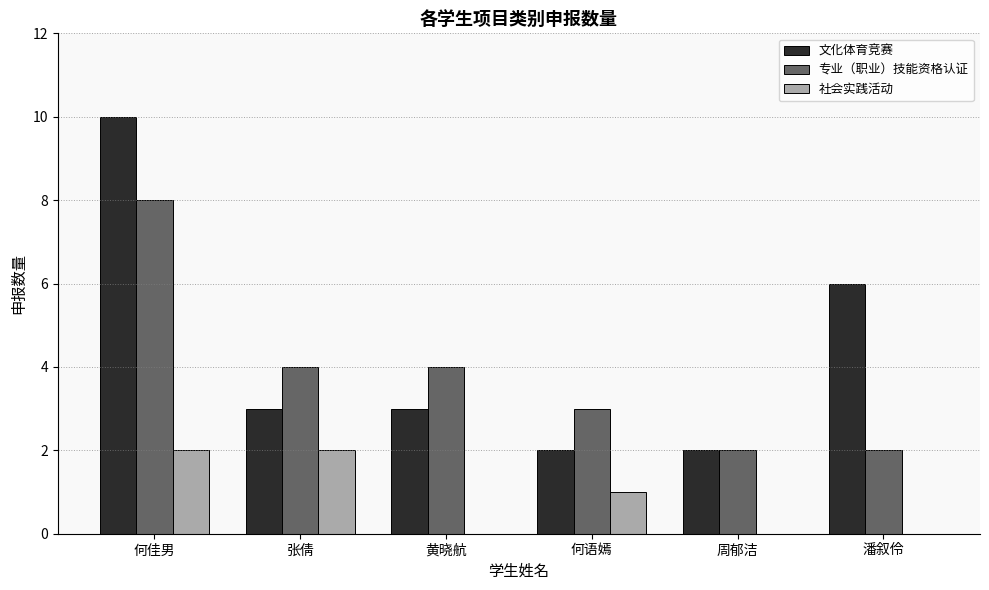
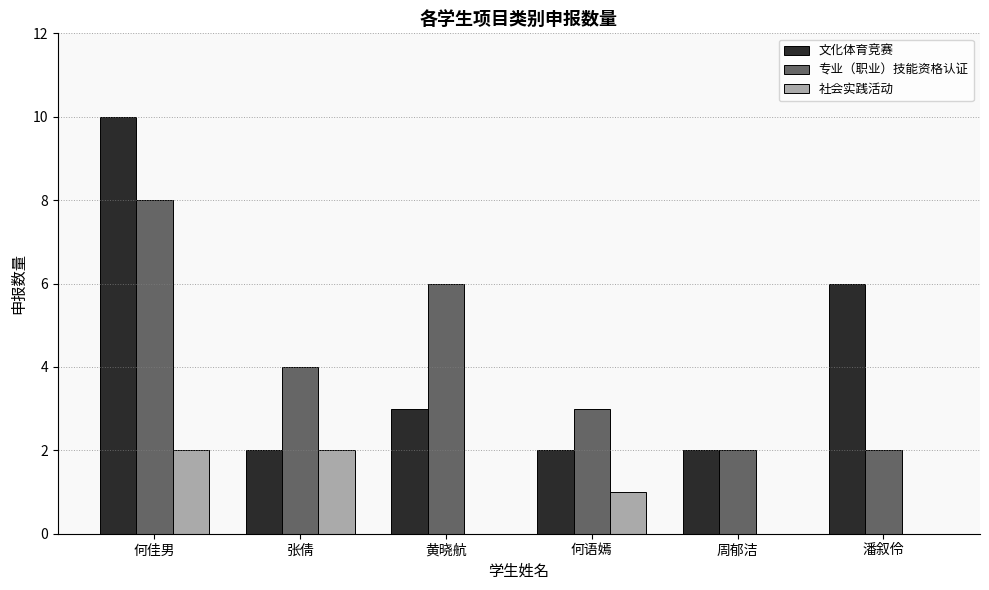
文化体育竞赛, 张倩: 3 -> 2
专业（职业）技能资格认证, 黄晓航: 4 -> 6
